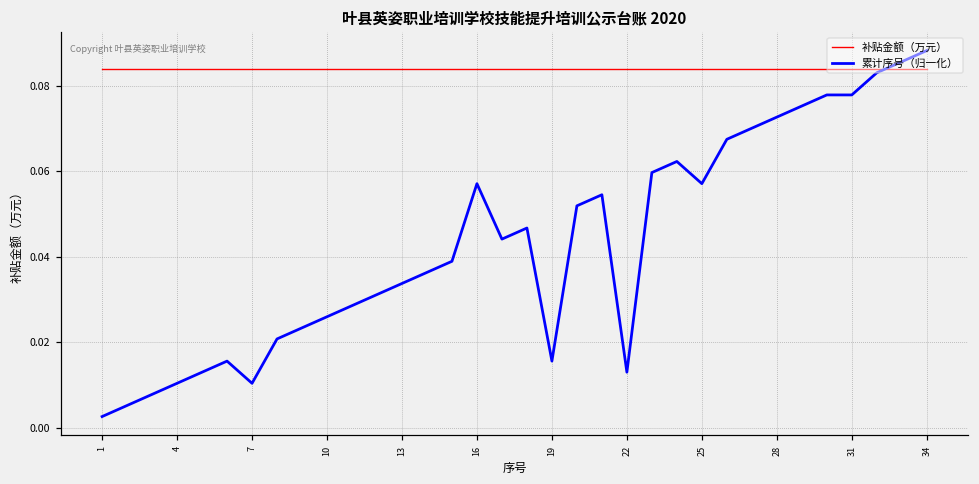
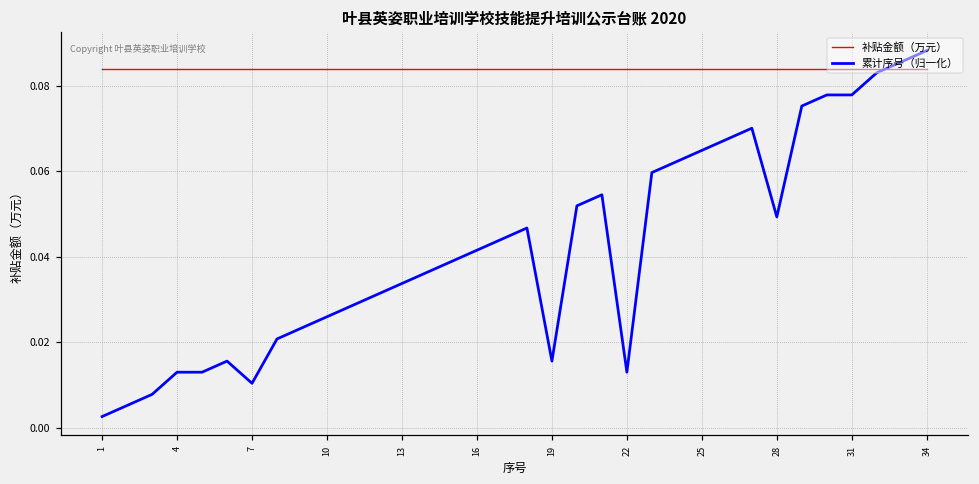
累计序号（归一化）, 4: 0.010 -> 0.013
累计序号（归一化）, 16: 0.057 -> 0.042
累计序号（归一化）, 25: 0.057 -> 0.065
累计序号（归一化）, 28: 0.073 -> 0.049
